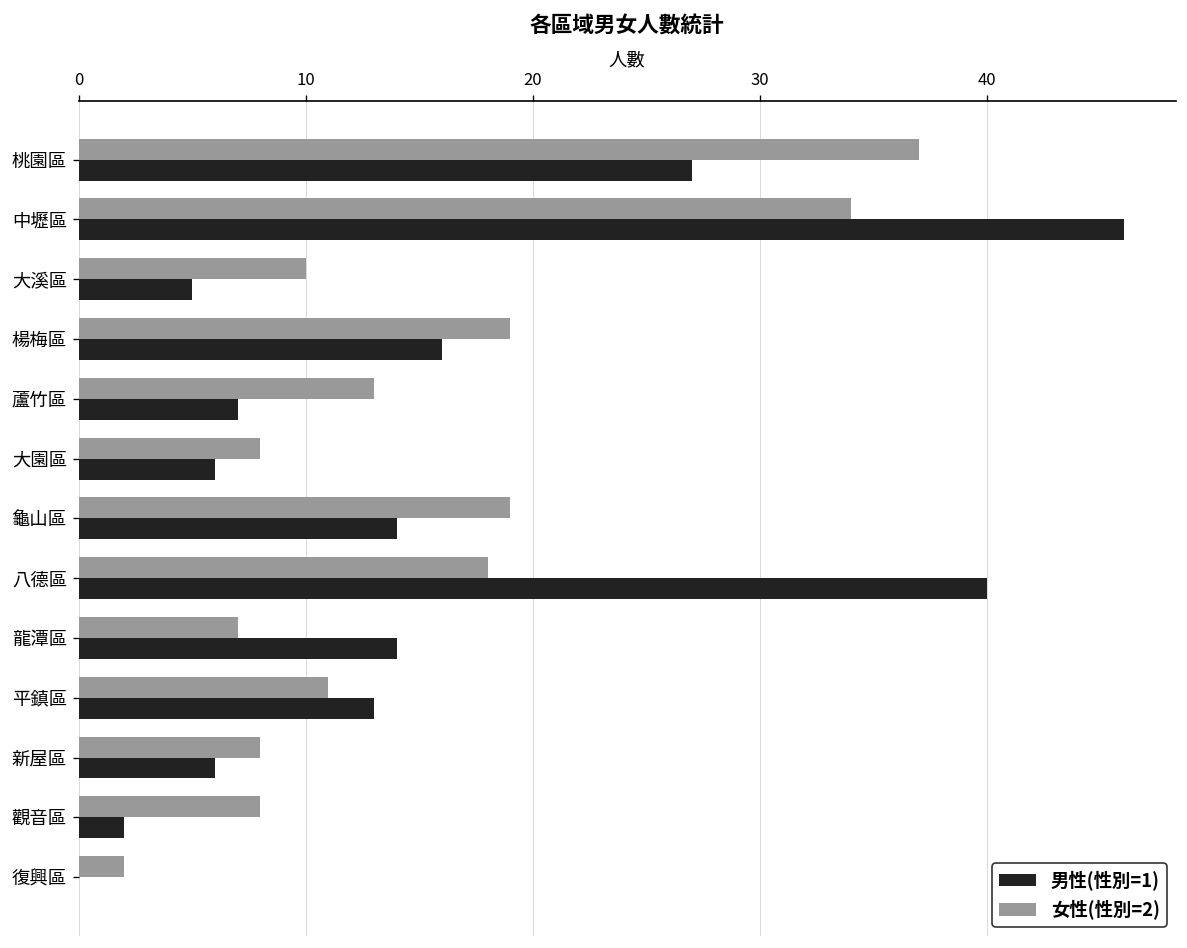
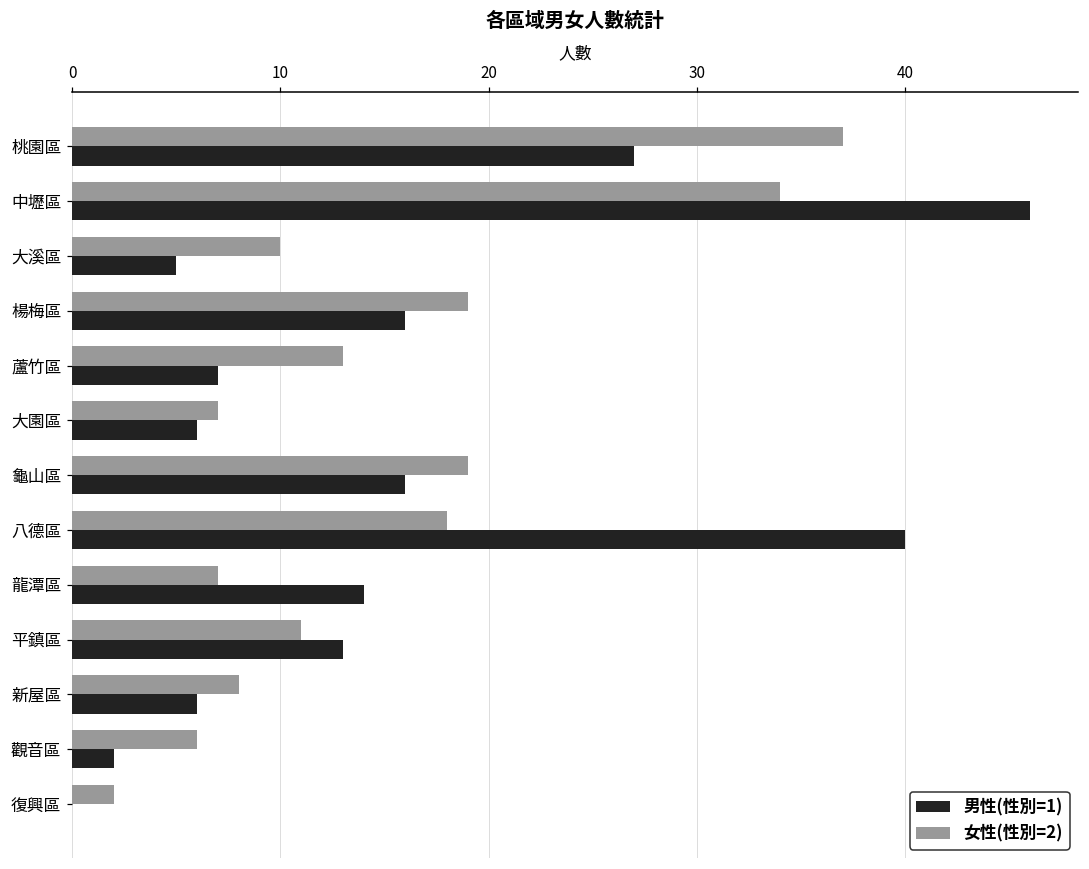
女性(性別=2), 大園區: 8 -> 7
男性(性別=1), 龜山區: 14 -> 16
女性(性別=2), 觀音區: 8 -> 6
